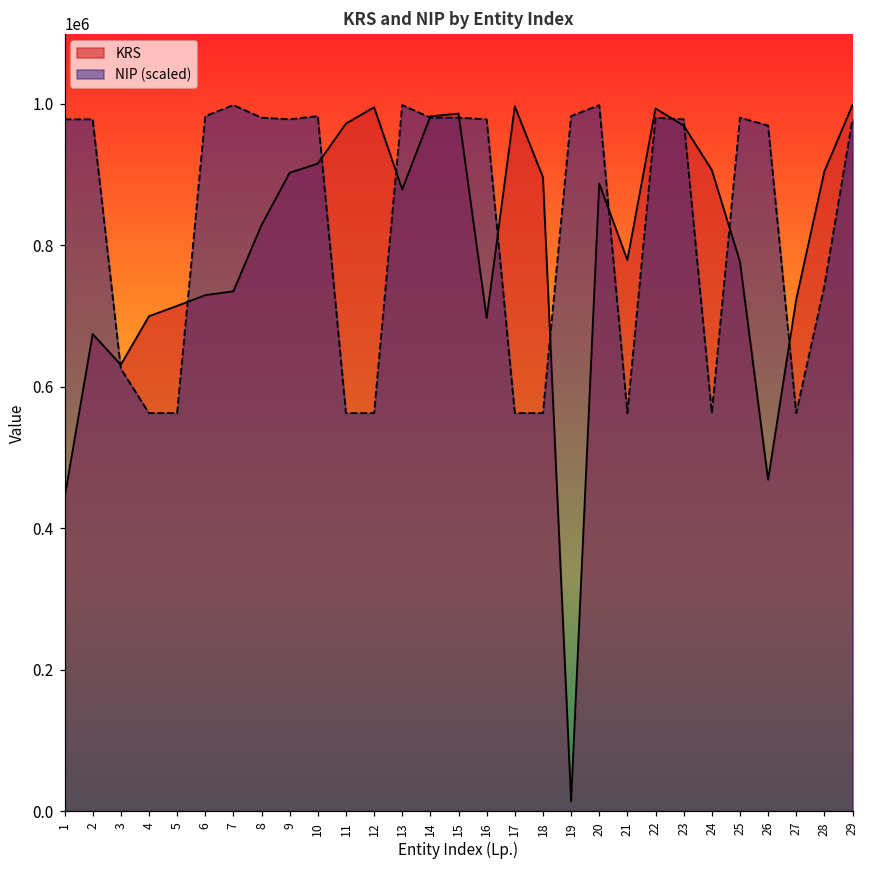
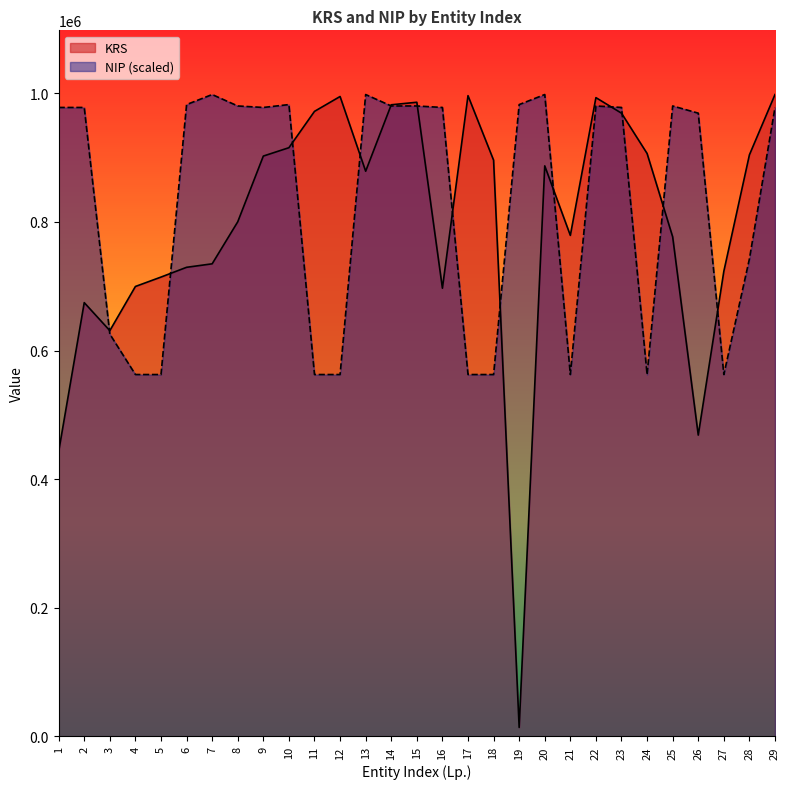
KRS, 8: 830000 -> 800000
